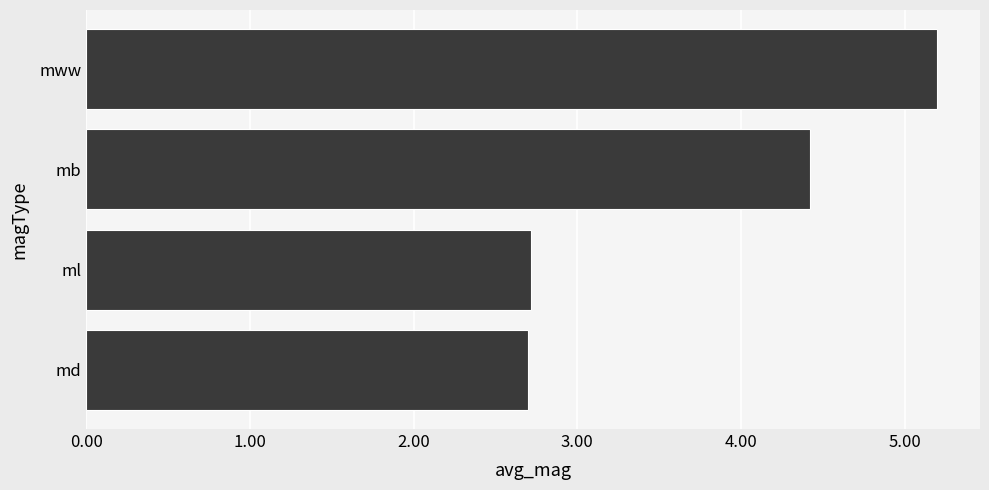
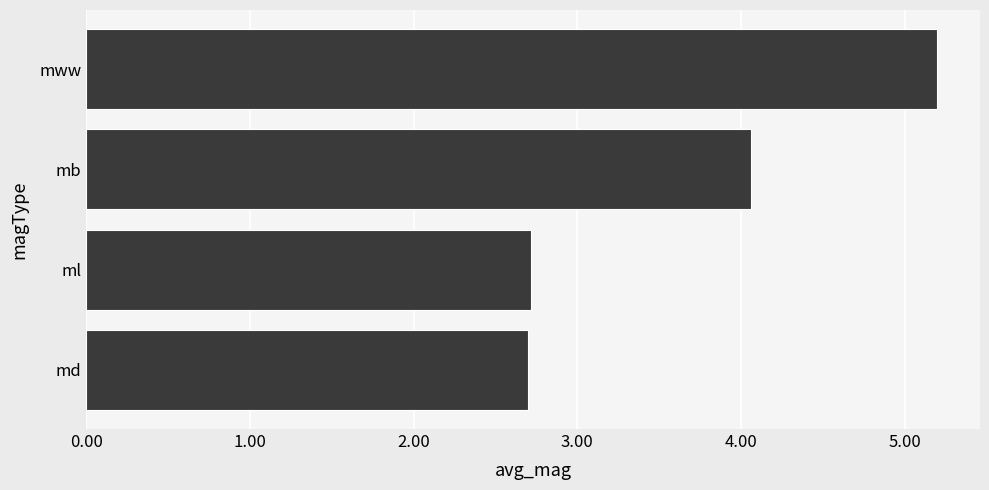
mb: 4.42 -> 4.06
